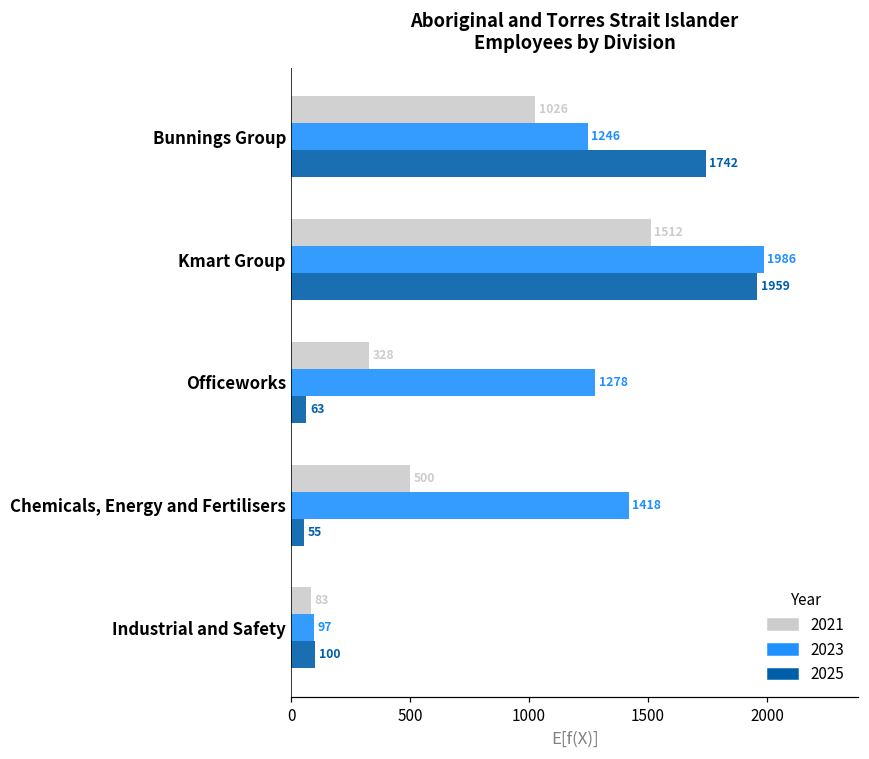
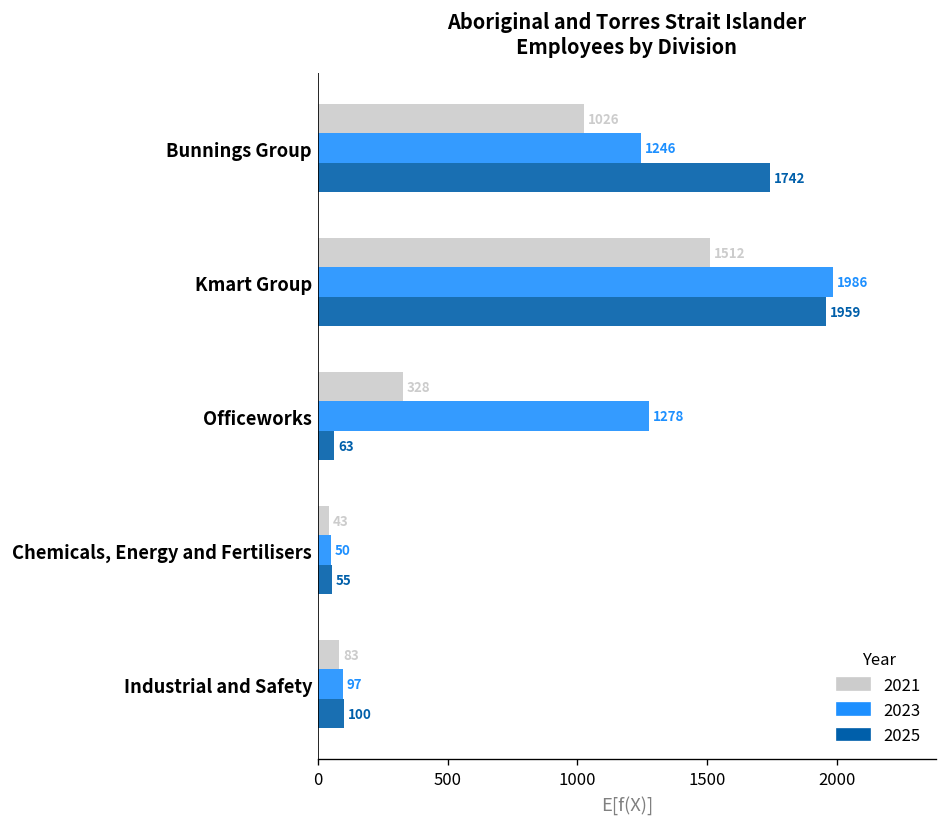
2021, Chemicals, Energy and Fertilisers: 500 -> 43
2023, Chemicals, Energy and Fertilisers: 1418 -> 50
